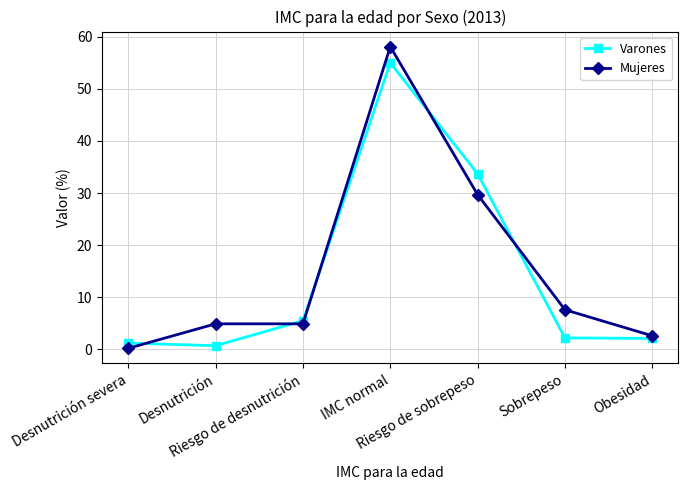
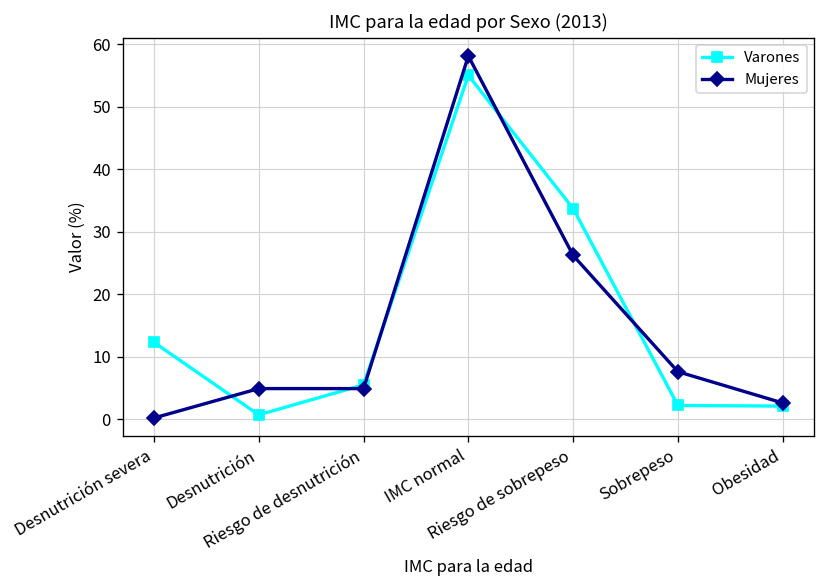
Varones, Desnutrición severa: 1 -> 12
Mujeres, Riesgo de sobrepeso: 30 -> 26
